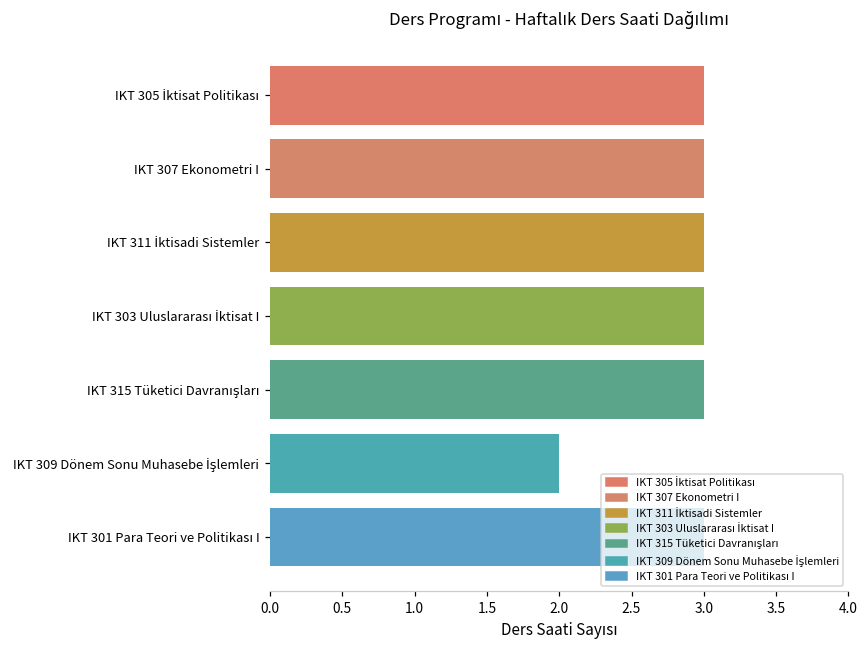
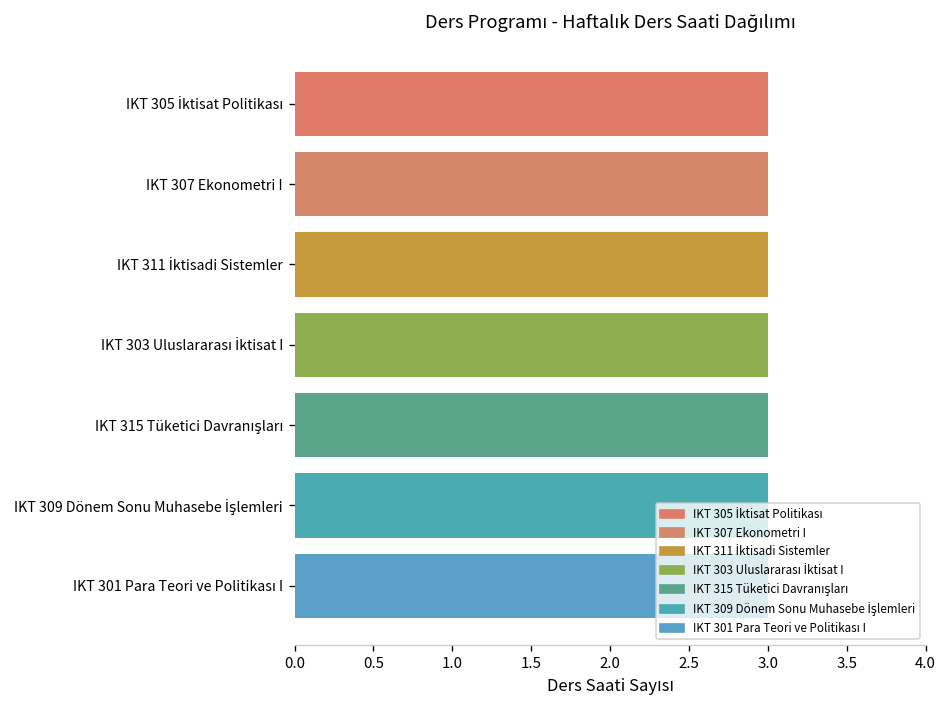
IKT 309 Dönem Sonu Muhasebe İşlemleri: 2 -> 3
